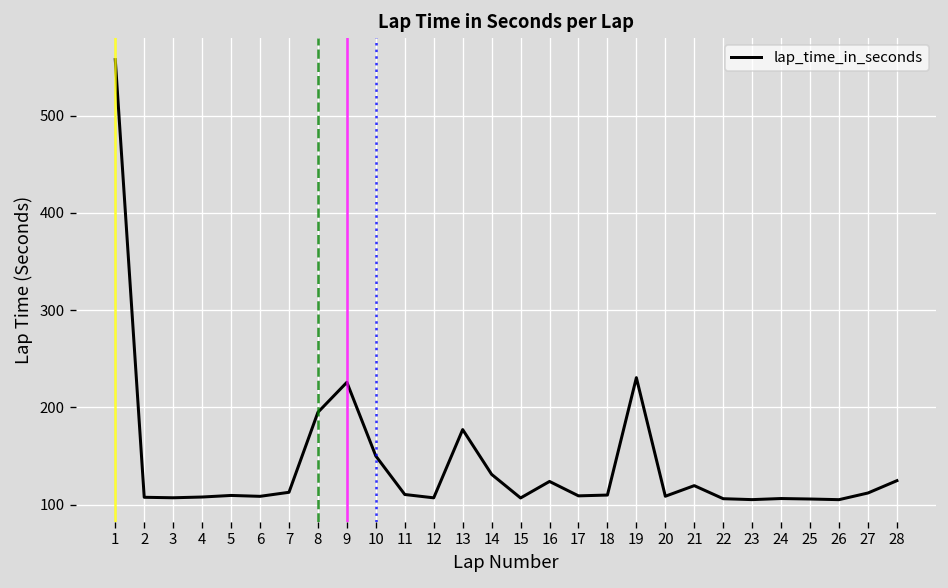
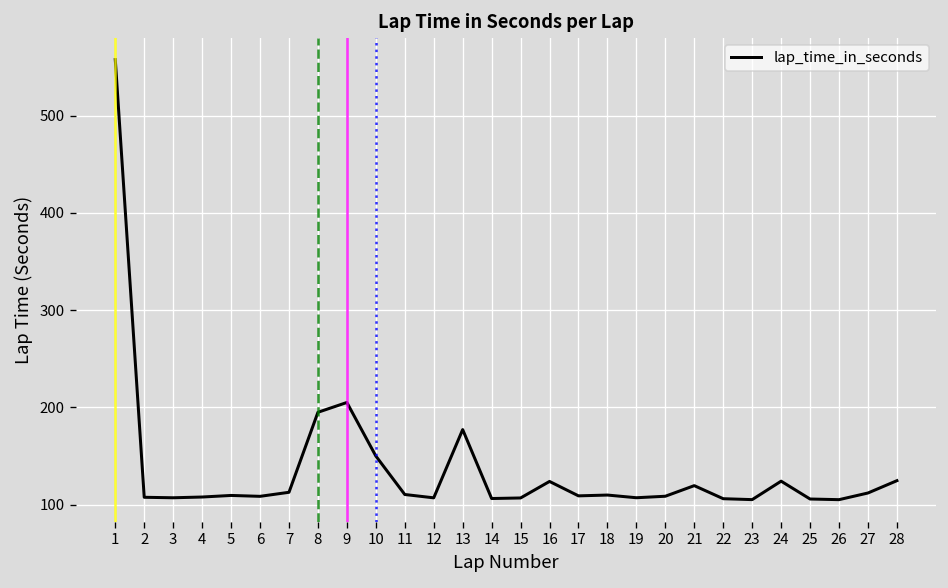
9: 230 -> 210
14: 130 -> 110
19: 230 -> 110
24: 110 -> 120
